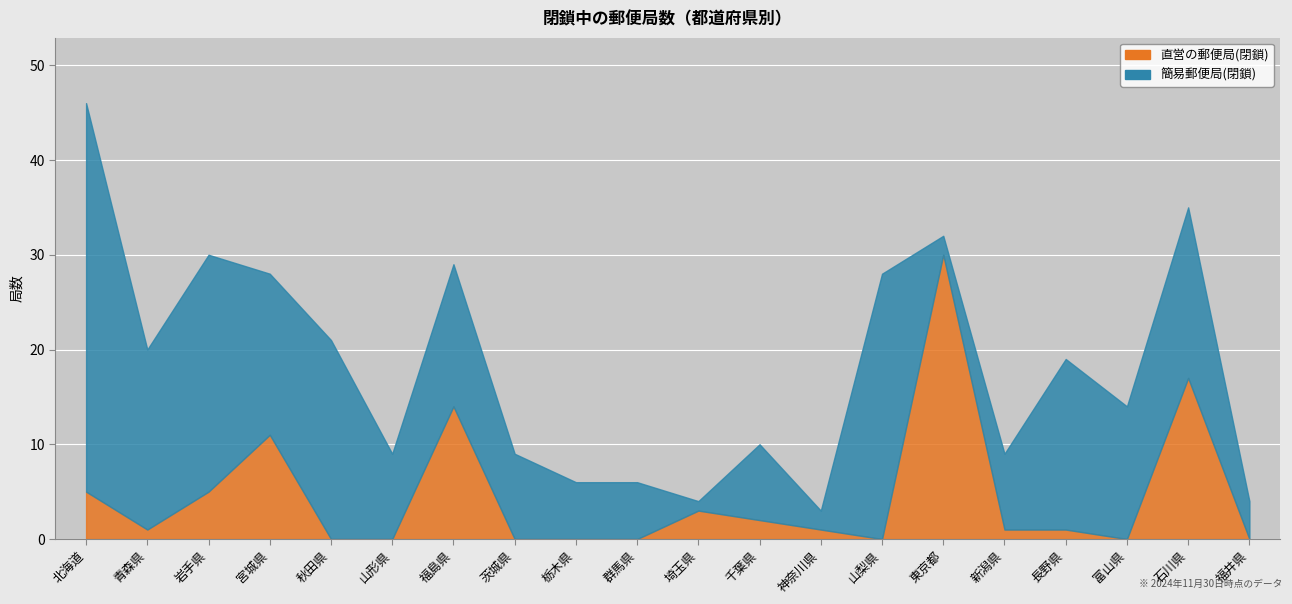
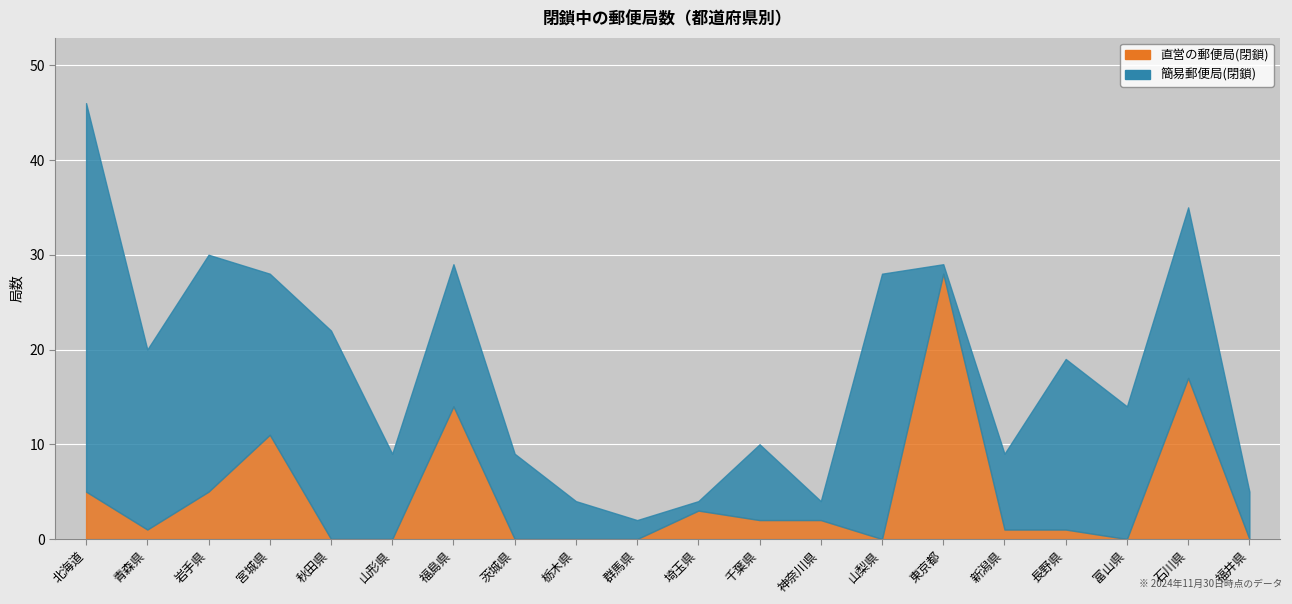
簡易郵便局(閉鎖), 秋田県: 21 -> 22
簡易郵便局(閉鎖), 栃木県: 6 -> 4
簡易郵便局(閉鎖), 群馬県: 6 -> 2
直営の郵便局(閉鎖), 神奈川県: 1 -> 2
直営の郵便局(閉鎖), 東京都: 30 -> 28
簡易郵便局(閉鎖), 東京都: 2 -> 1
簡易郵便局(閉鎖), 福井県: 4 -> 5
